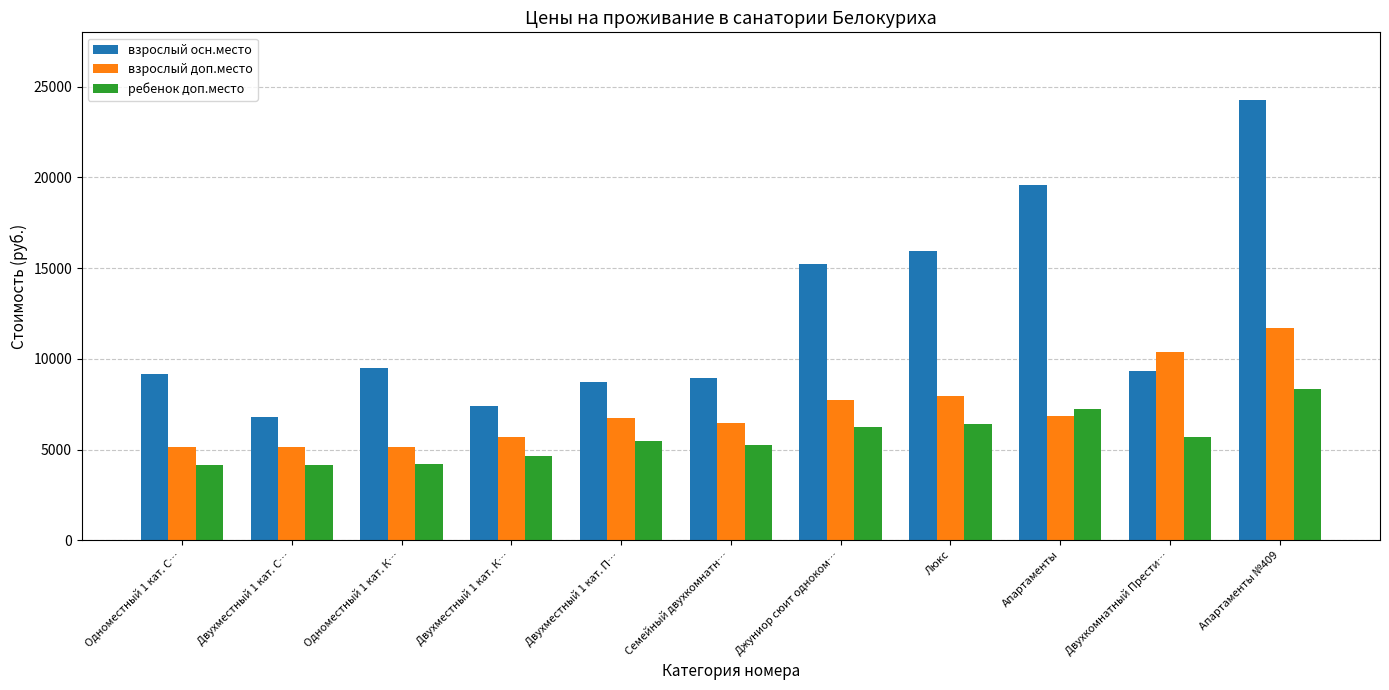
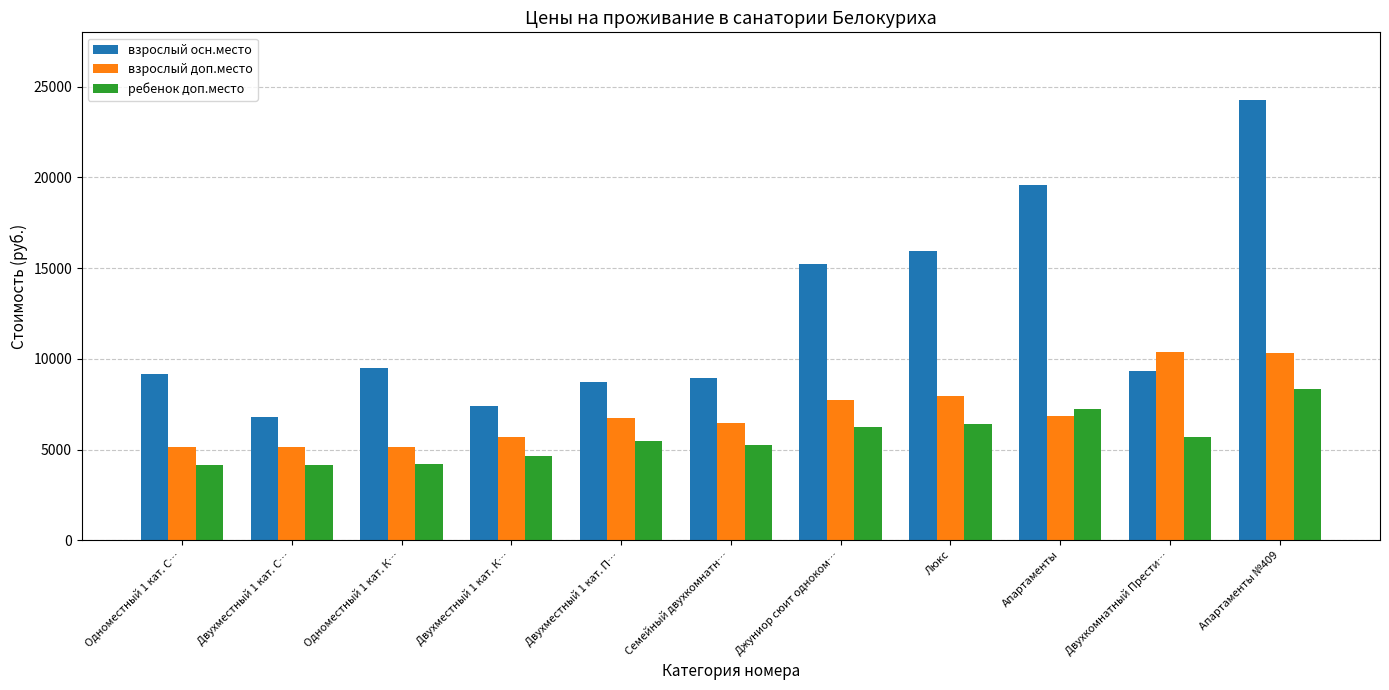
взрослый доп.место, Апартаменты №409: 11700 -> 10300
